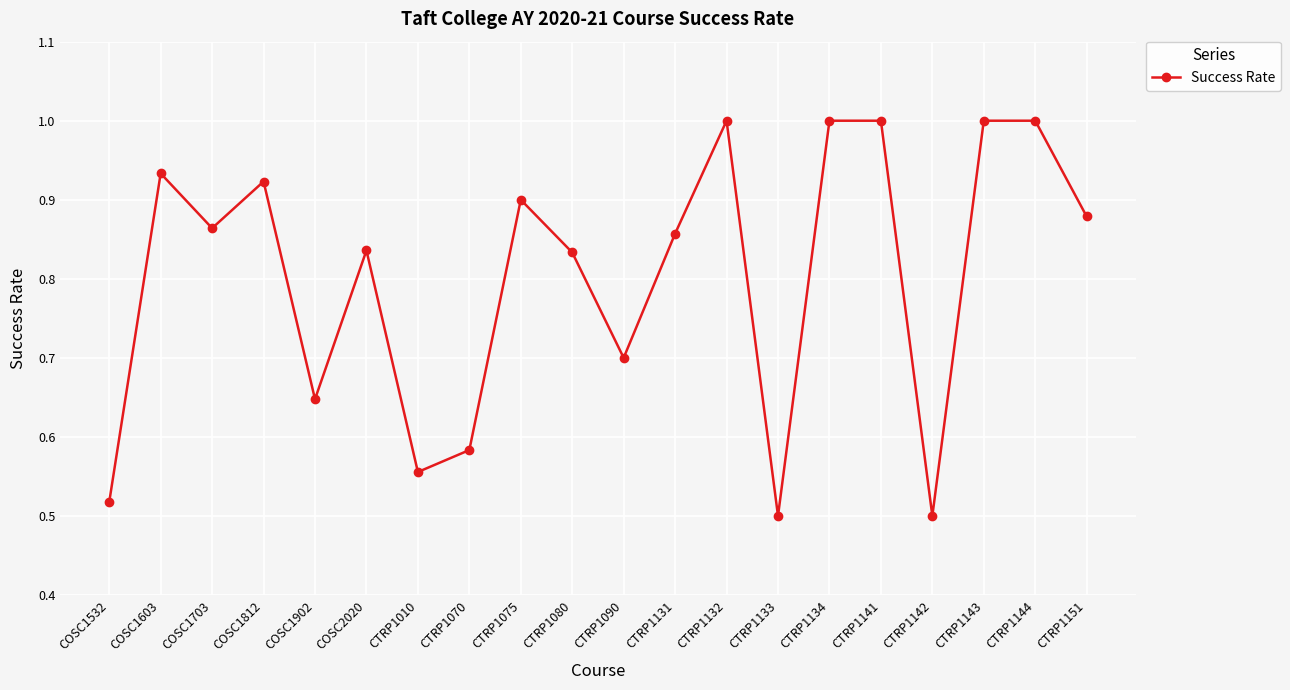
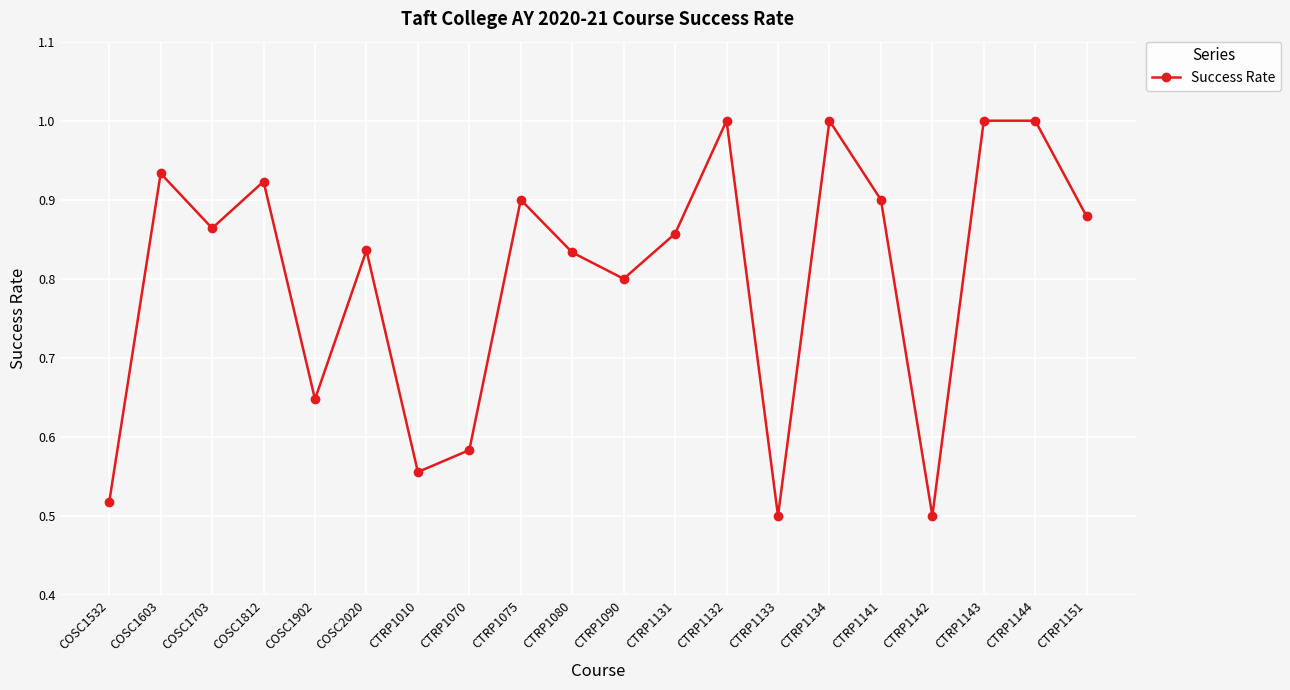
CTRP1090: 0.7 -> 0.8
CTRP1141: 1.0 -> 0.9
